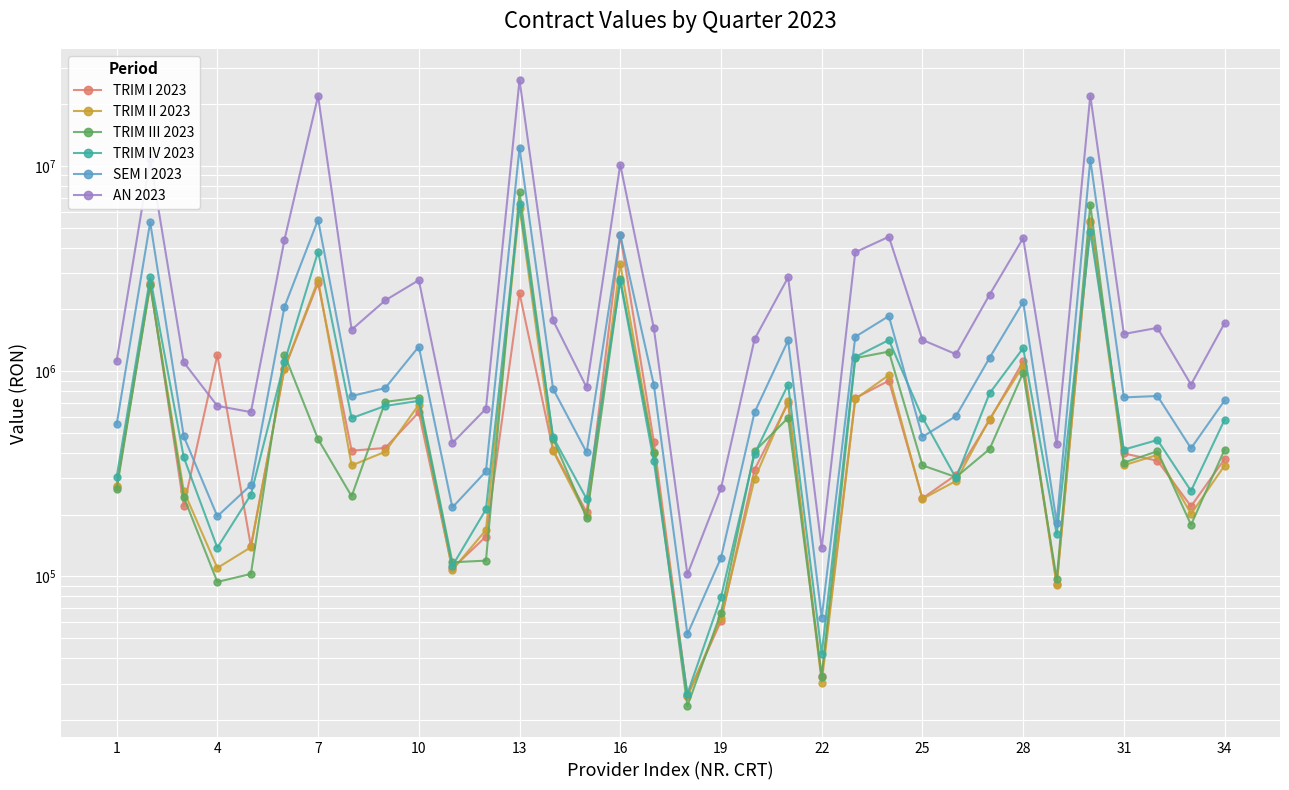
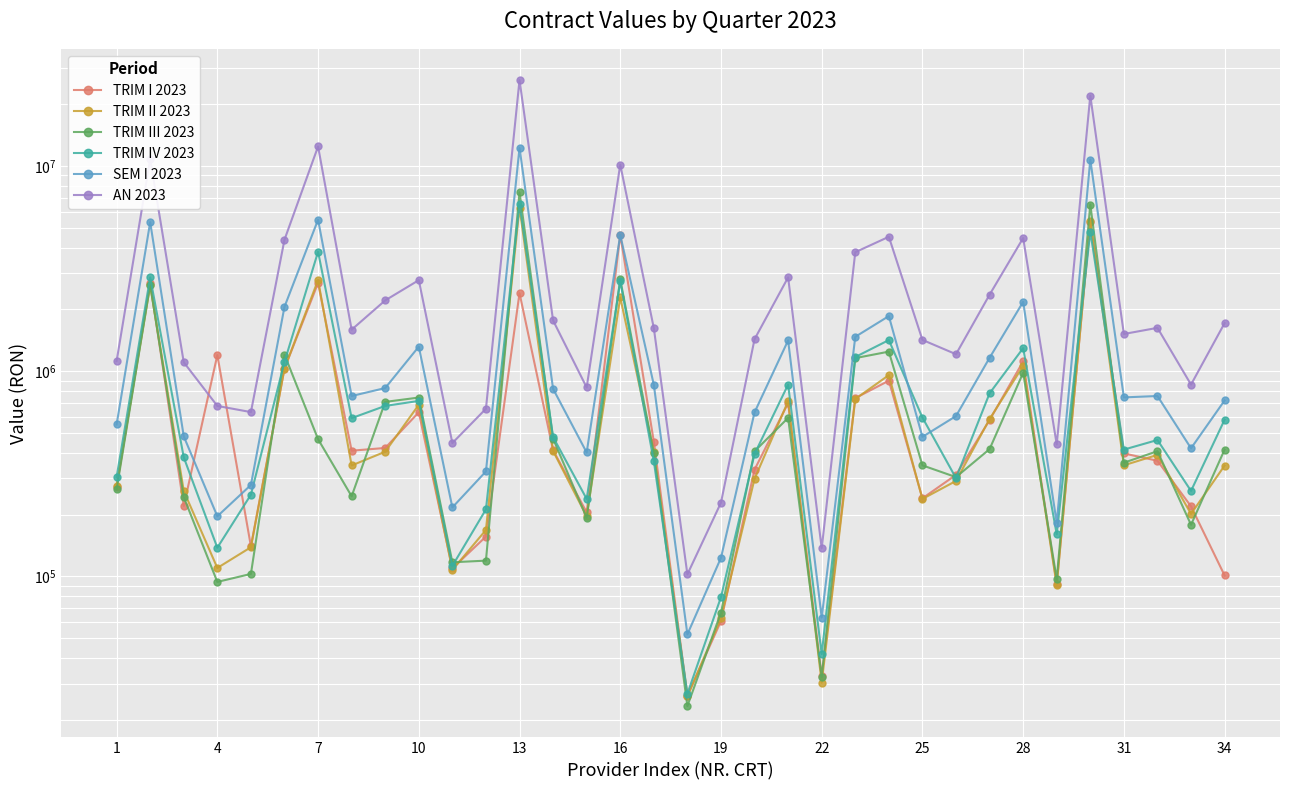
AN 2023, 7: 22000000 -> 12000000
TRIM II 2023, 16: 3300000 -> 2300000
AN 2023, 19: 270000 -> 230000
TRIM I 2023, 34: 370000 -> 100000
